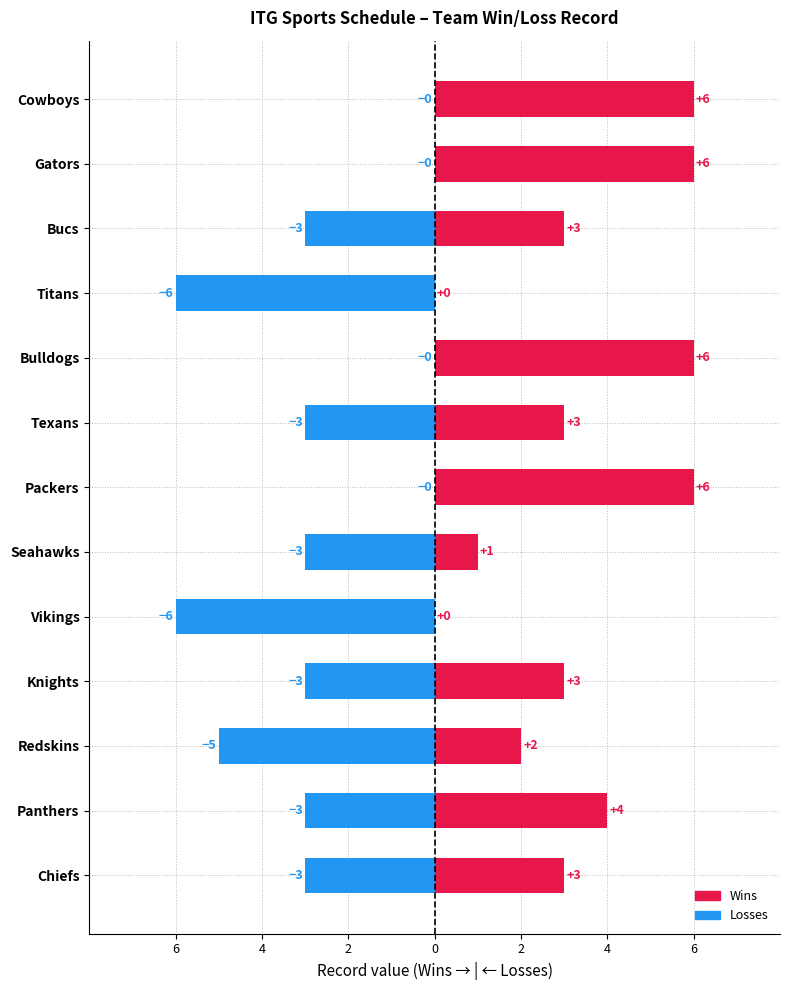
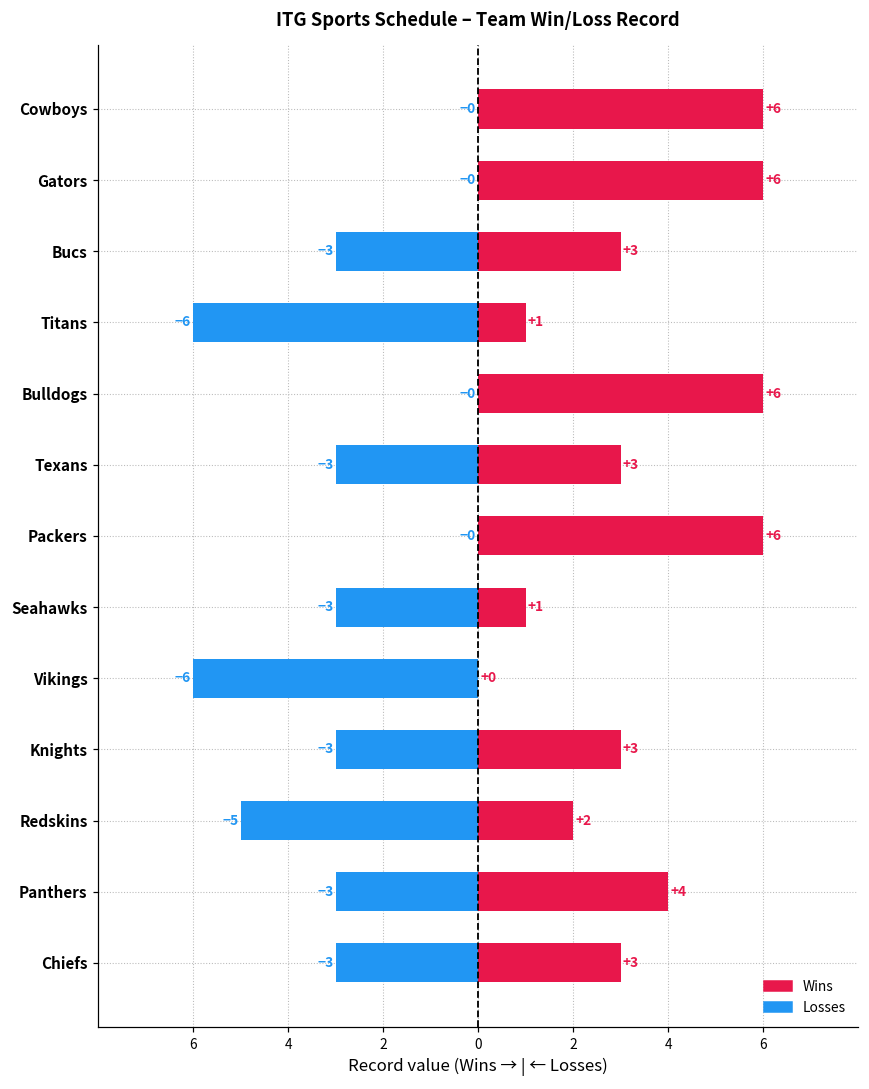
Wins, Titans: +0 -> +1
